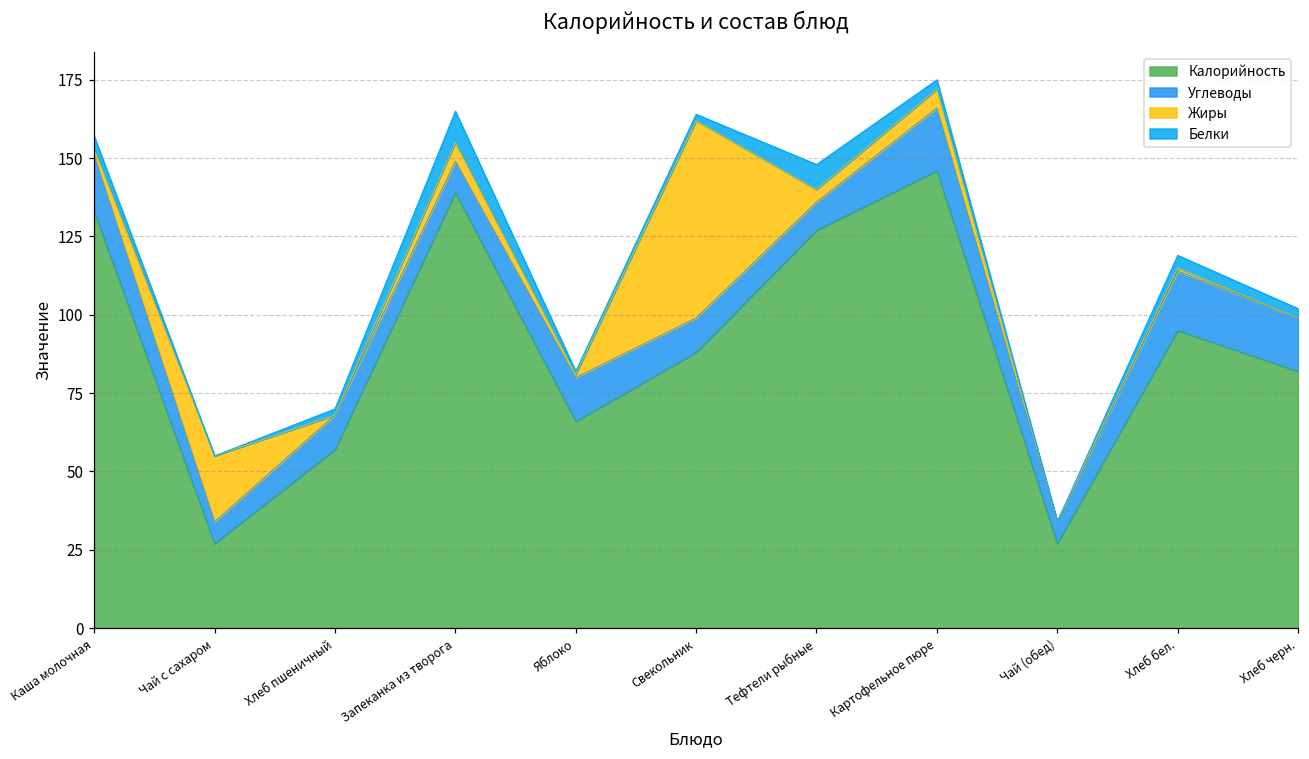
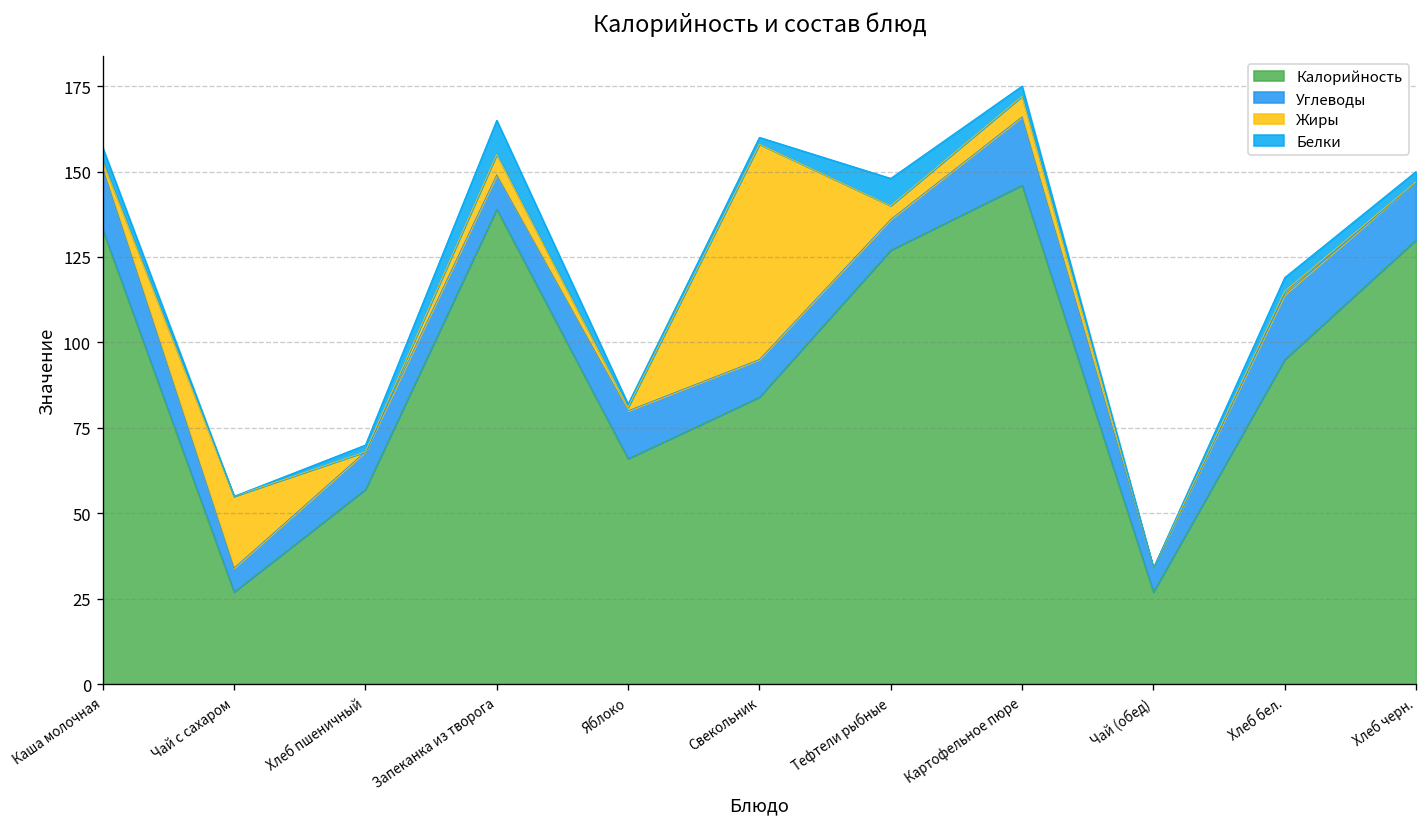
Калорийность, Свекольник: 88 -> 84
Калорийность, Хлеб черн.: 82 -> 130
